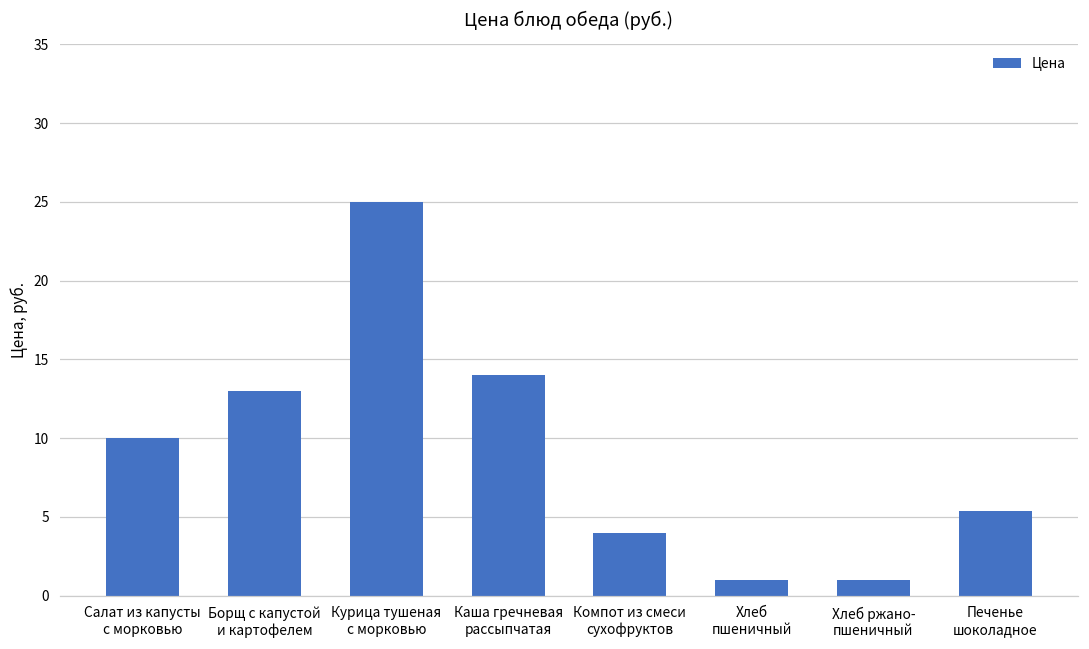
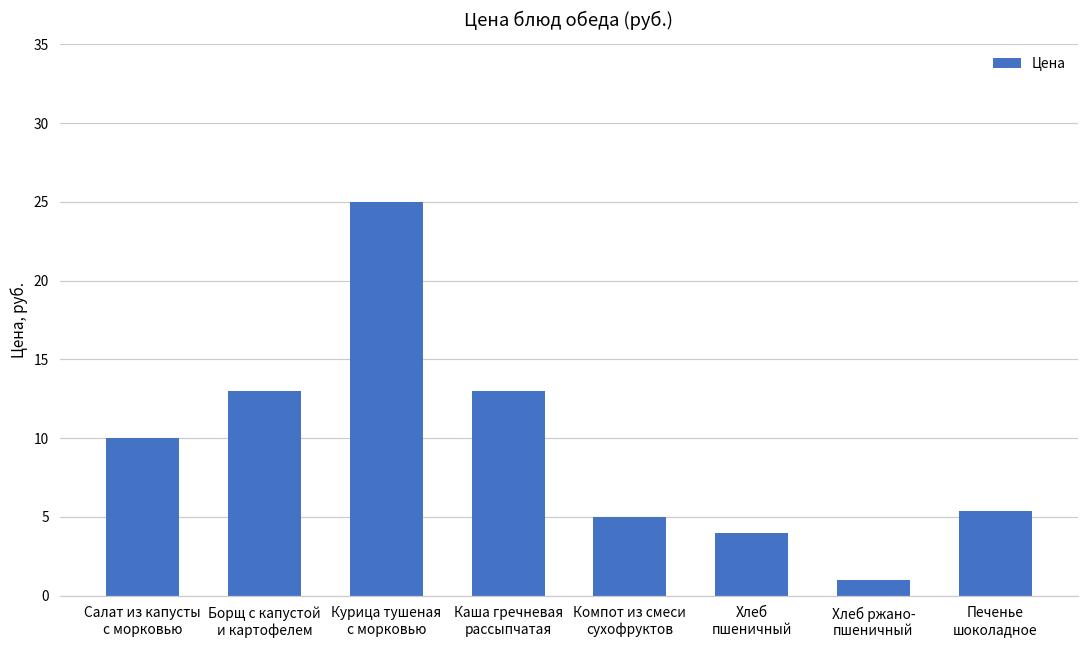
Каша гречневая рассыпчатая: 14 -> 13
Компот из смеси сухофруктов: 4 -> 5
Хлеб пшеничный: 1 -> 4
